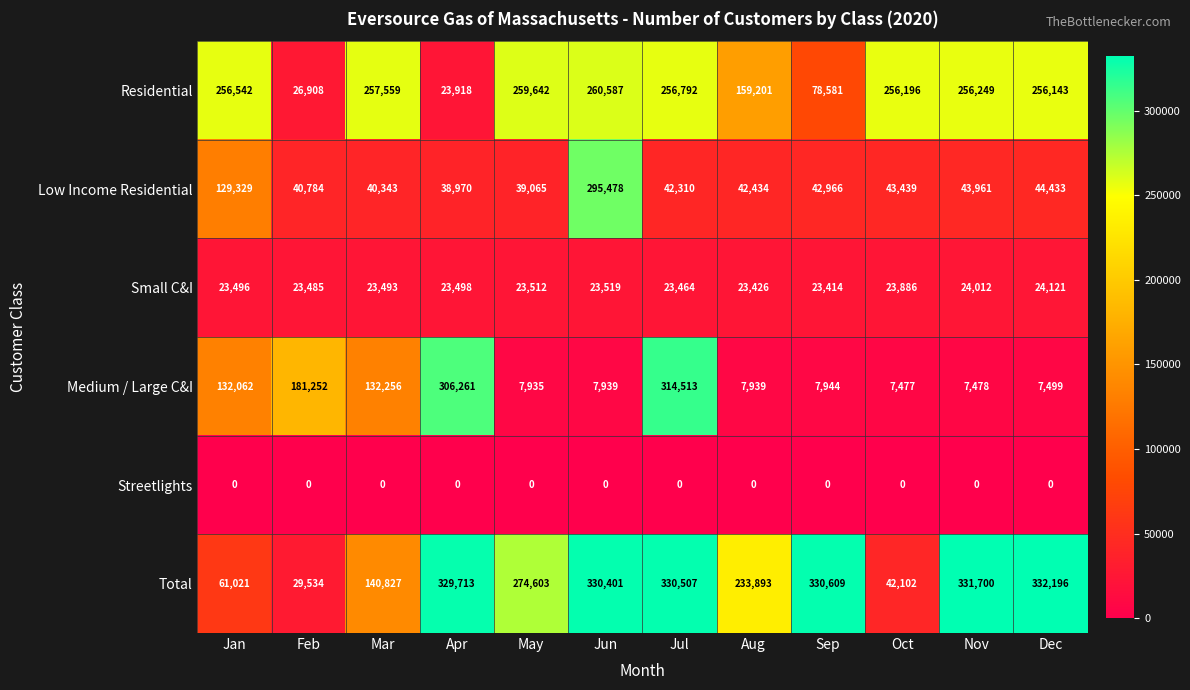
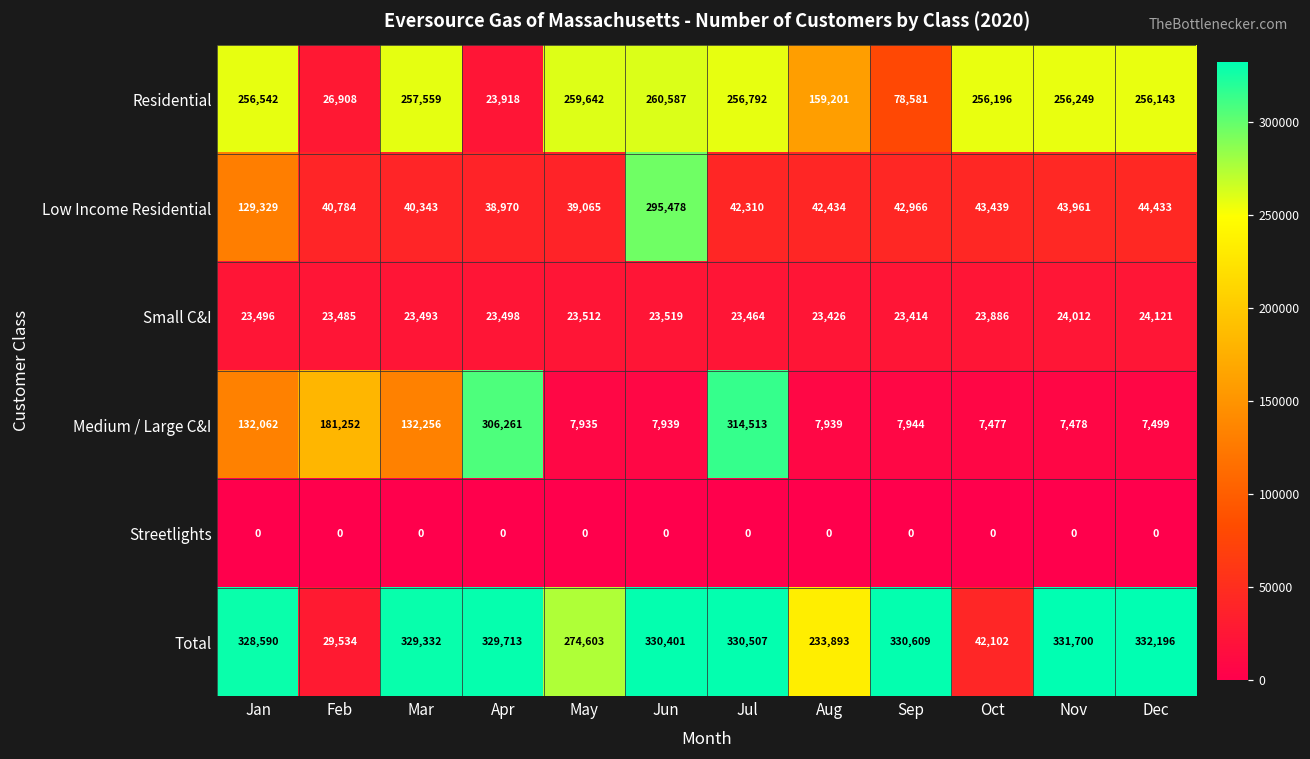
Total, Jan: 61,021 -> 328,590
Total, Mar: 140,827 -> 329,332
